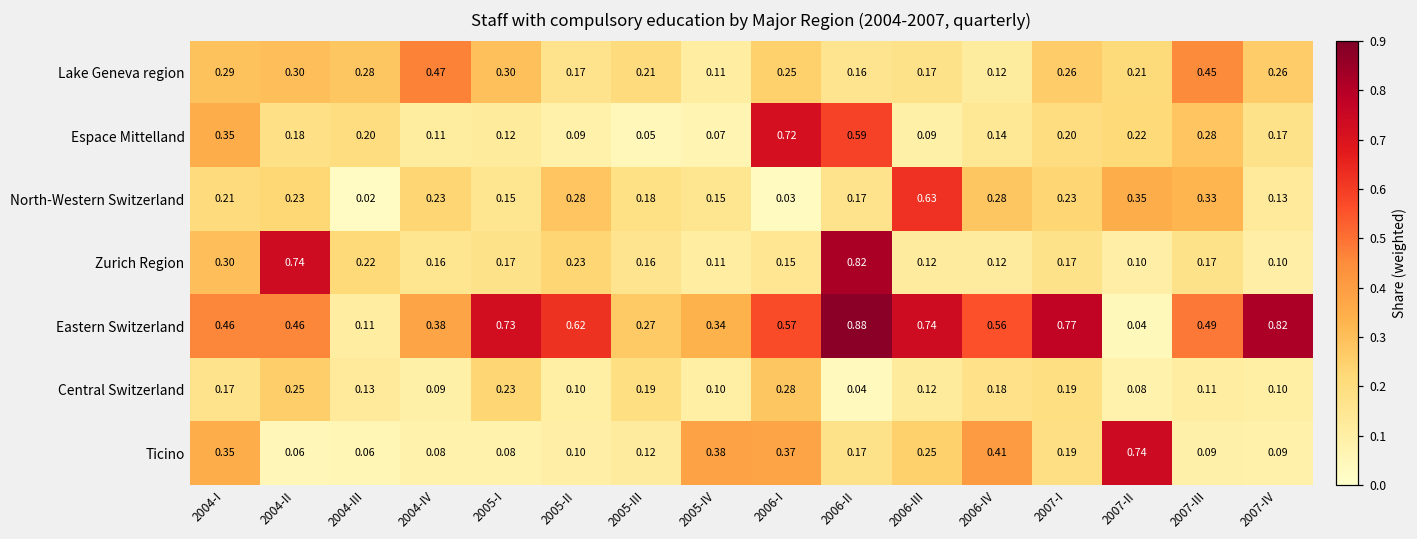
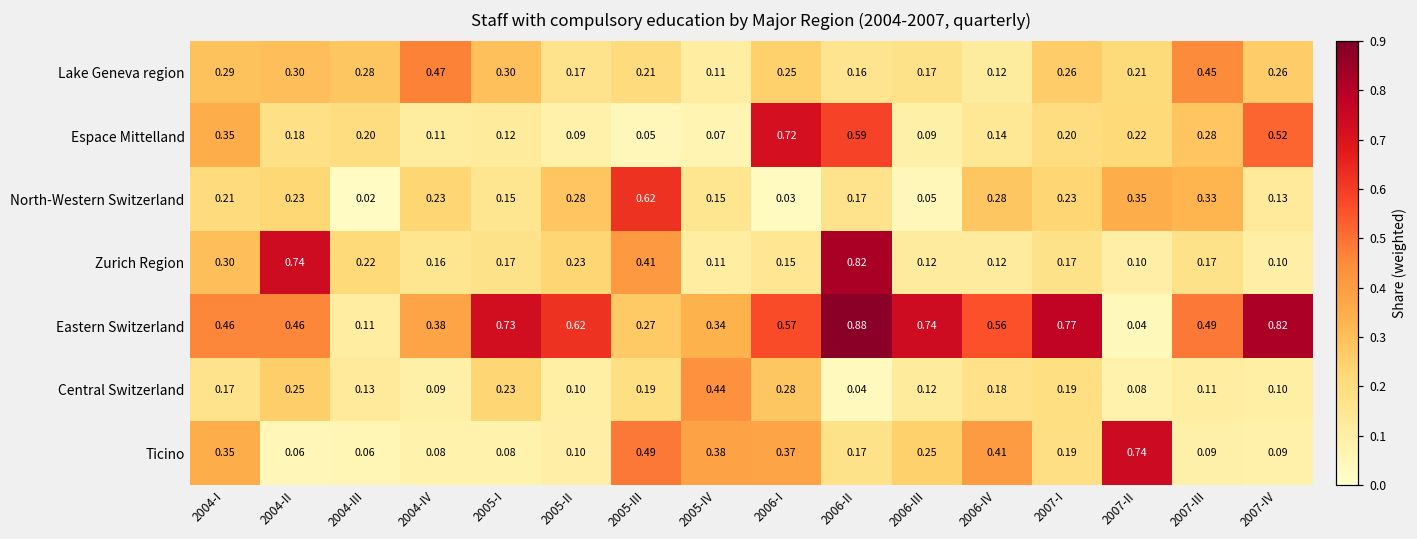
Espace Mittelland, 2007-IV: 0.17 -> 0.52
North-Western Switzerland, 2005-III: 0.18 -> 0.62
North-Western Switzerland, 2006-III: 0.63 -> 0.05
Zurich Region, 2005-III: 0.16 -> 0.41
Central Switzerland, 2005-IV: 0.10 -> 0.44
Ticino, 2005-III: 0.12 -> 0.49
